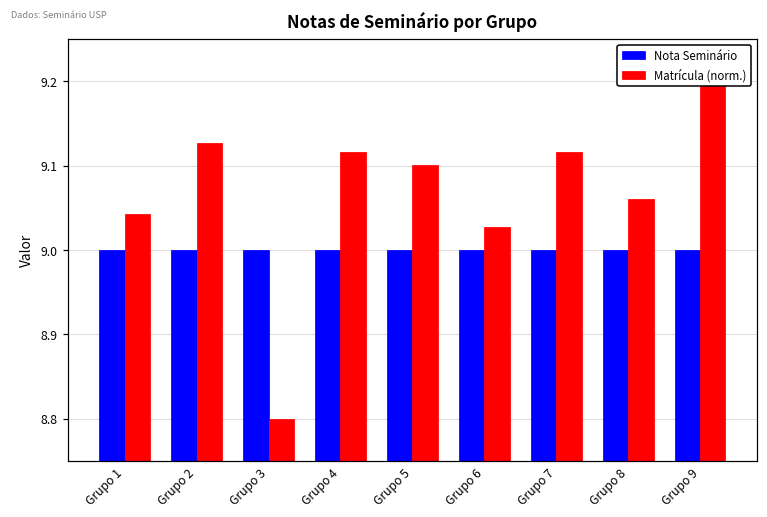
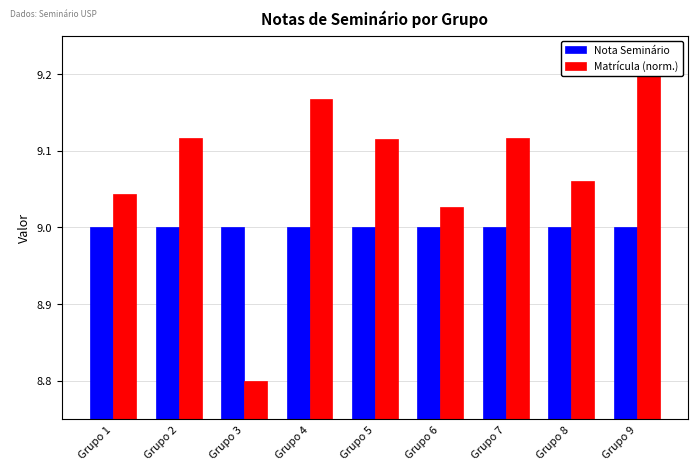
Matrícula (norm.), Grupo 2: 9.13 -> 9.12
Matrícula (norm.), Grupo 4: 9.12 -> 9.17
Matrícula (norm.), Grupo 5: 9.10 -> 9.12
